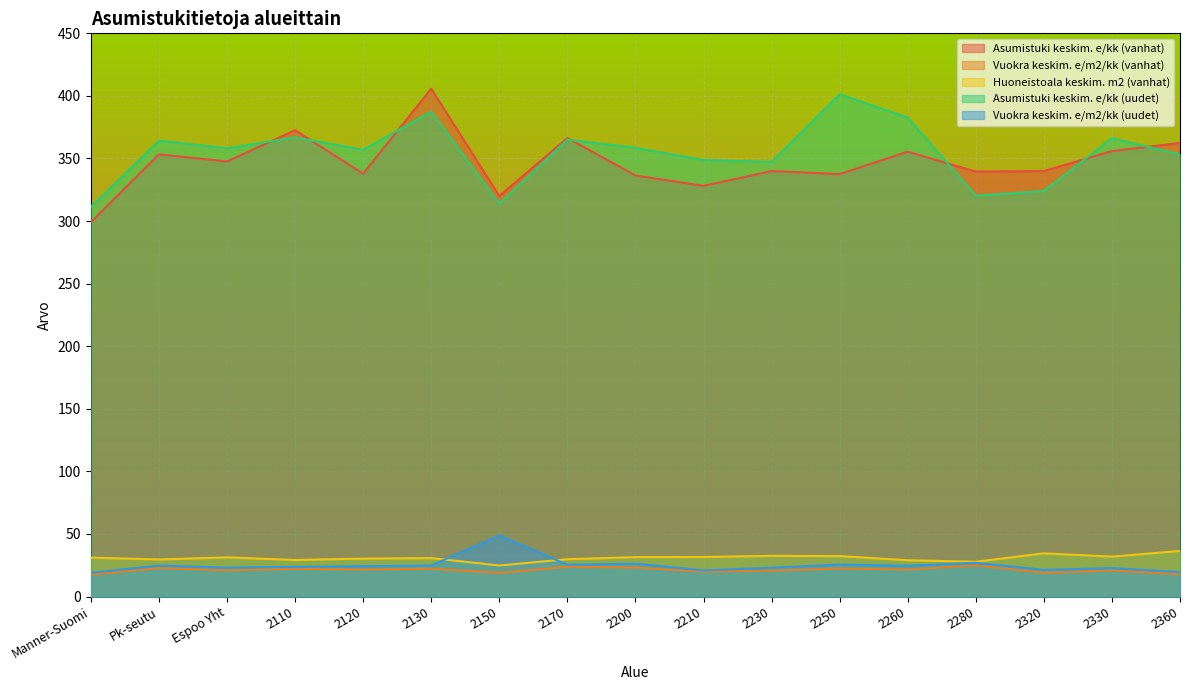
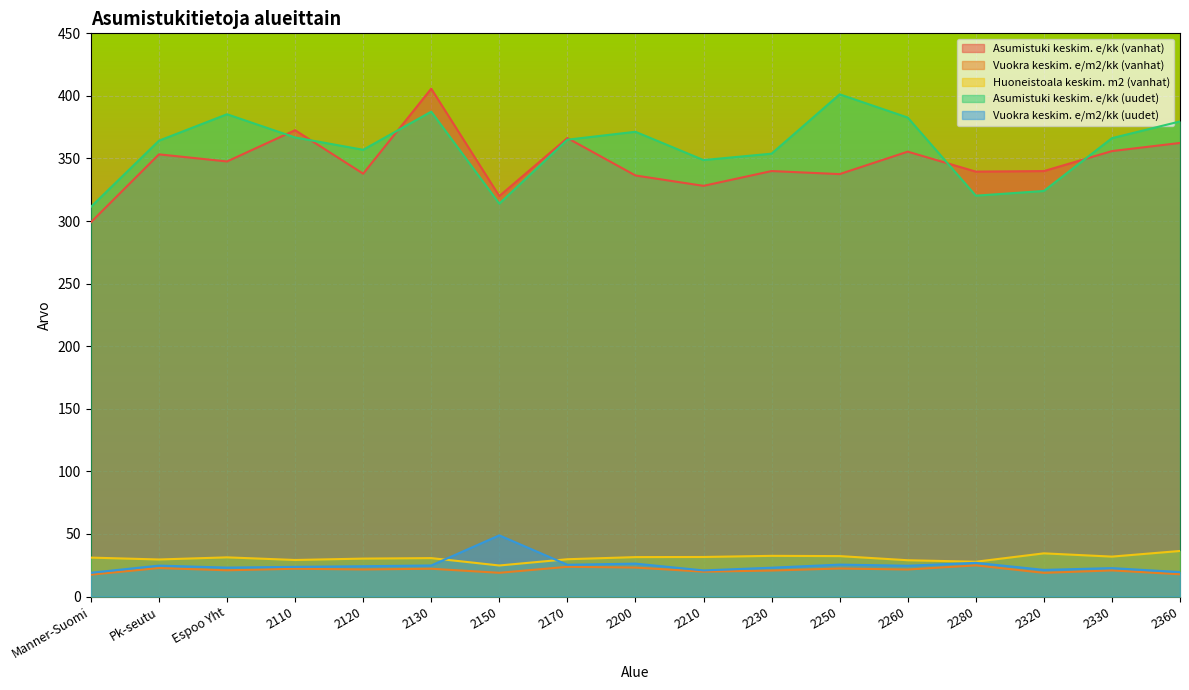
Asumistuki keskim. e/kk (uudet), Espoo Yht: 358 -> 385
Asumistuki keskim. e/kk (uudet), 2200: 359 -> 371
Asumistuki keskim. e/kk (uudet), 2230: 347 -> 354
Asumistuki keskim. e/kk (uudet), 2360: 353 -> 380
